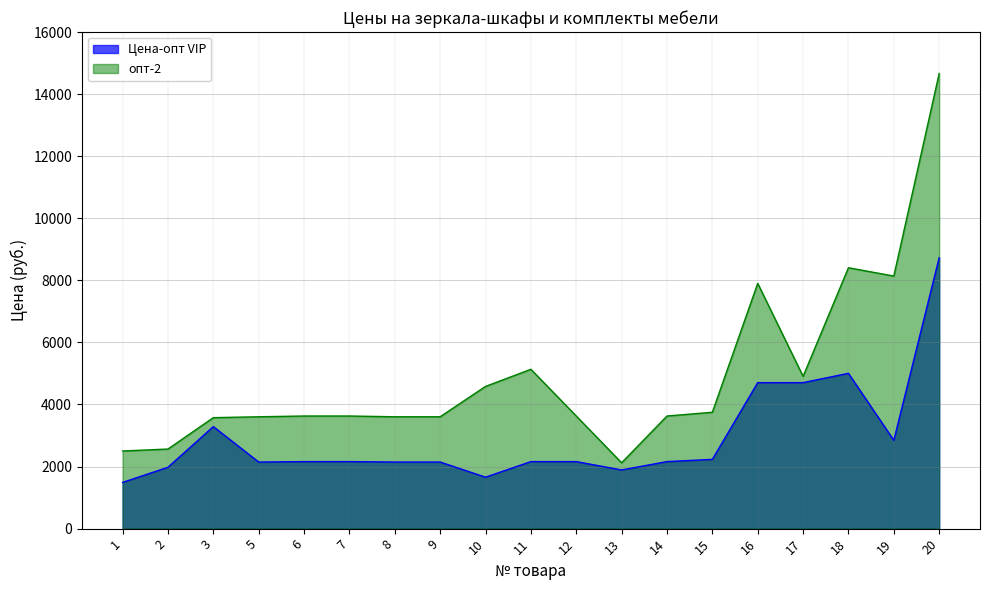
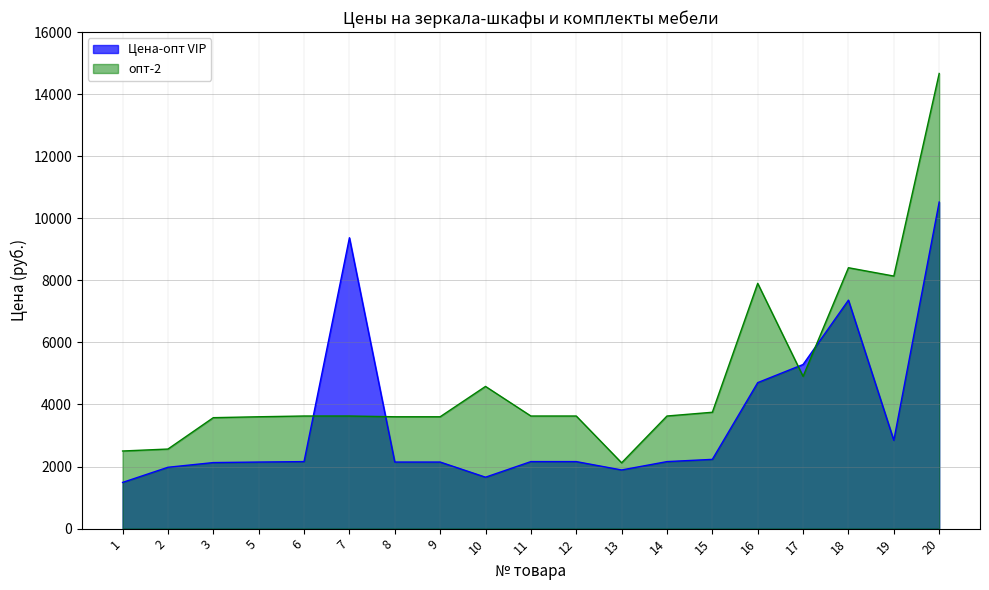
Цена-опт VIP, 3: 3300 -> 2100
Цена-опт VIP, 7: 2200 -> 9400
опт-2, 11: 5100 -> 3600
Цена-опт VIP, 17: 4700 -> 5300
Цена-опт VIP, 18: 5000 -> 7400
Цена-опт VIP, 20: 8700 -> 10500
